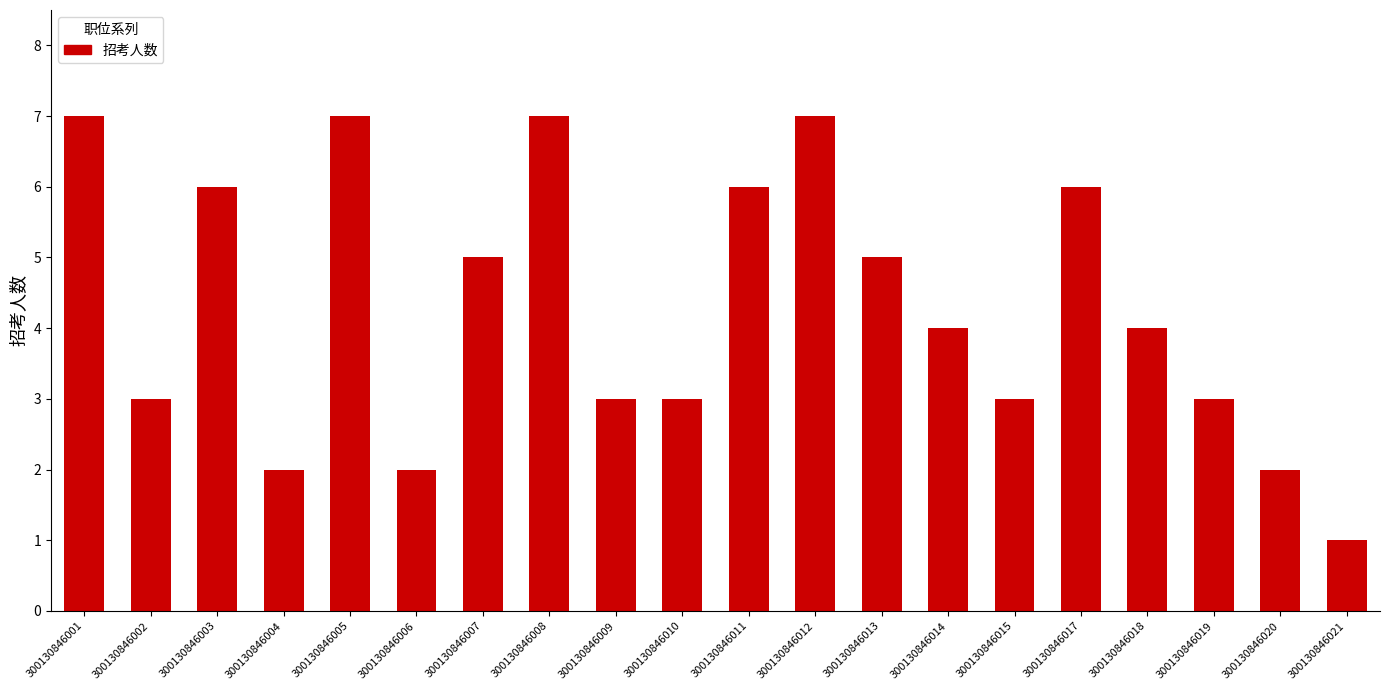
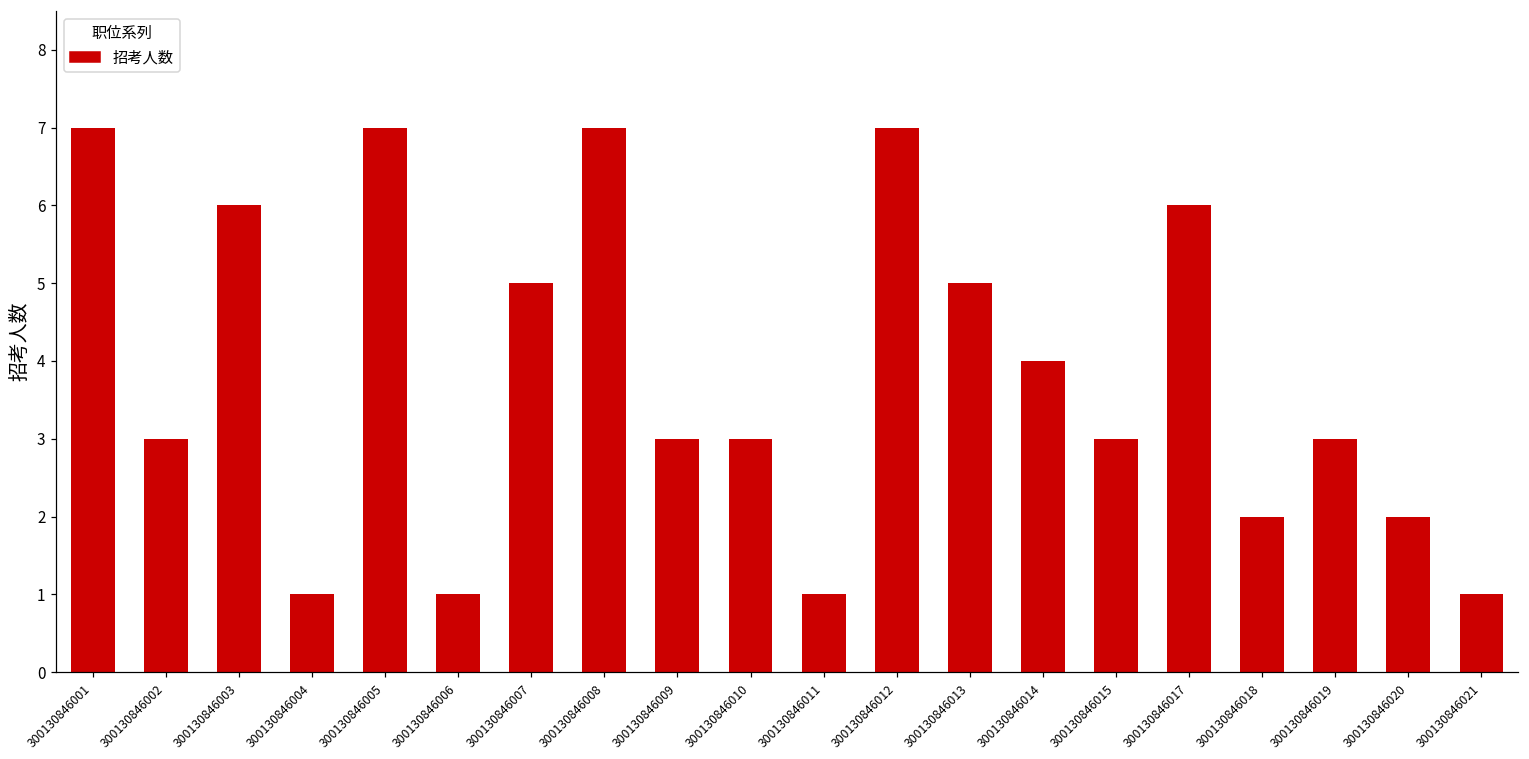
300130846004: 2 -> 1
300130846006: 2 -> 1
300130846011: 6 -> 1
300130846018: 4 -> 2
